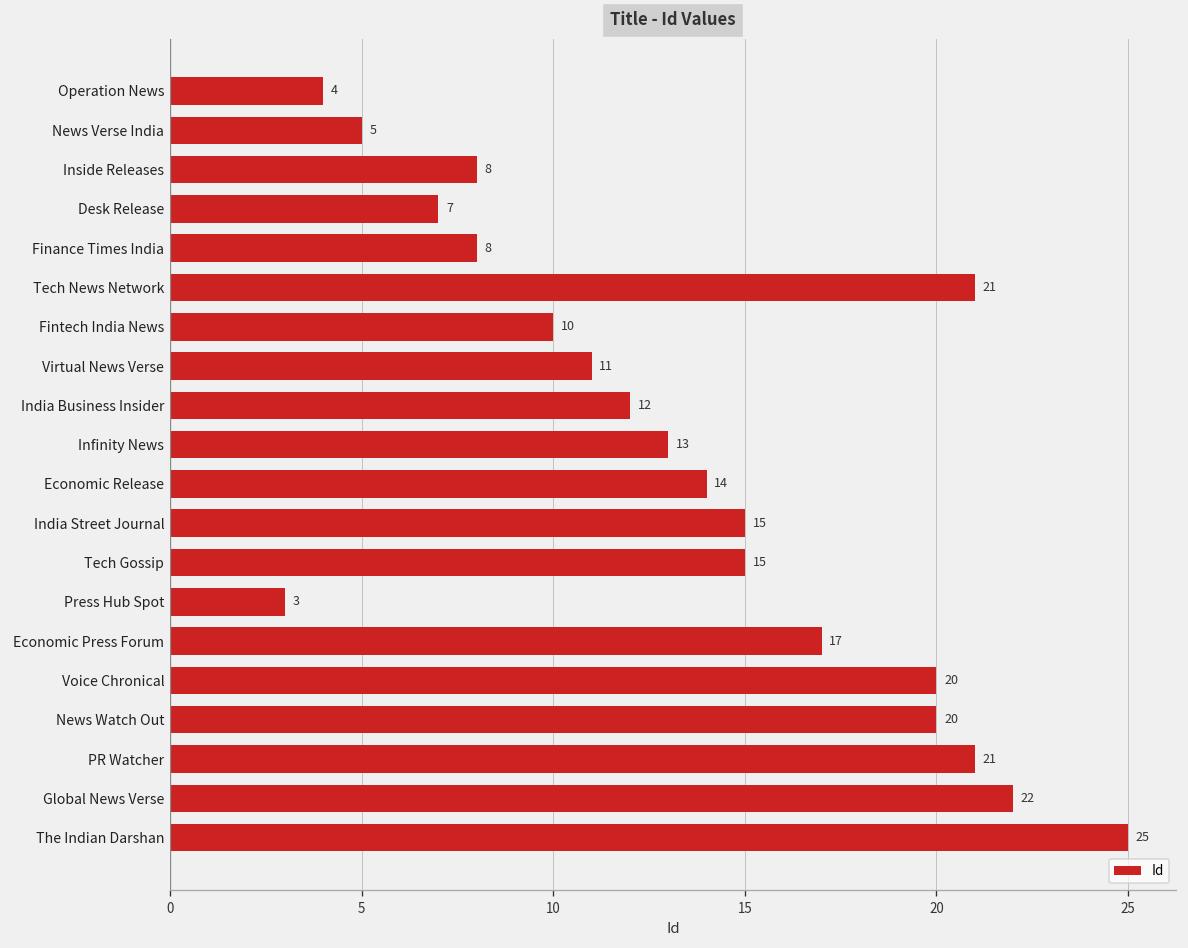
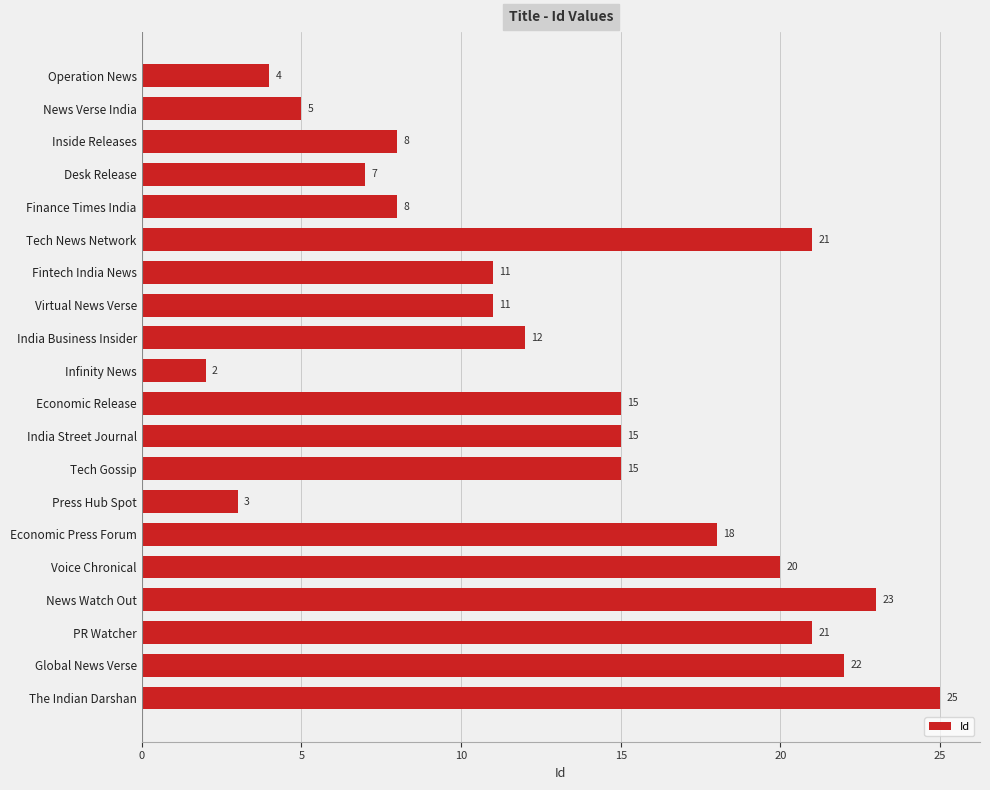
Fintech India News: 10 -> 11
Infinity News: 13 -> 2
Economic Release: 14 -> 15
Economic Press Forum: 17 -> 18
News Watch Out: 20 -> 23
